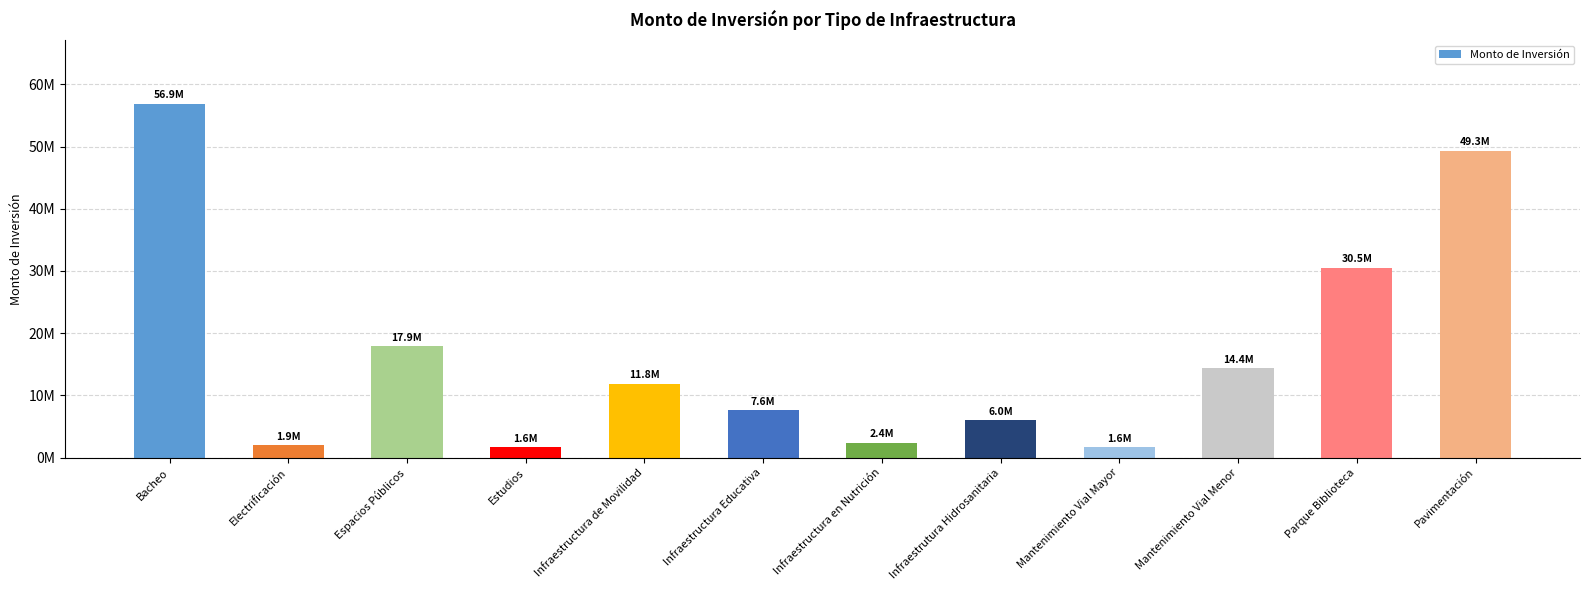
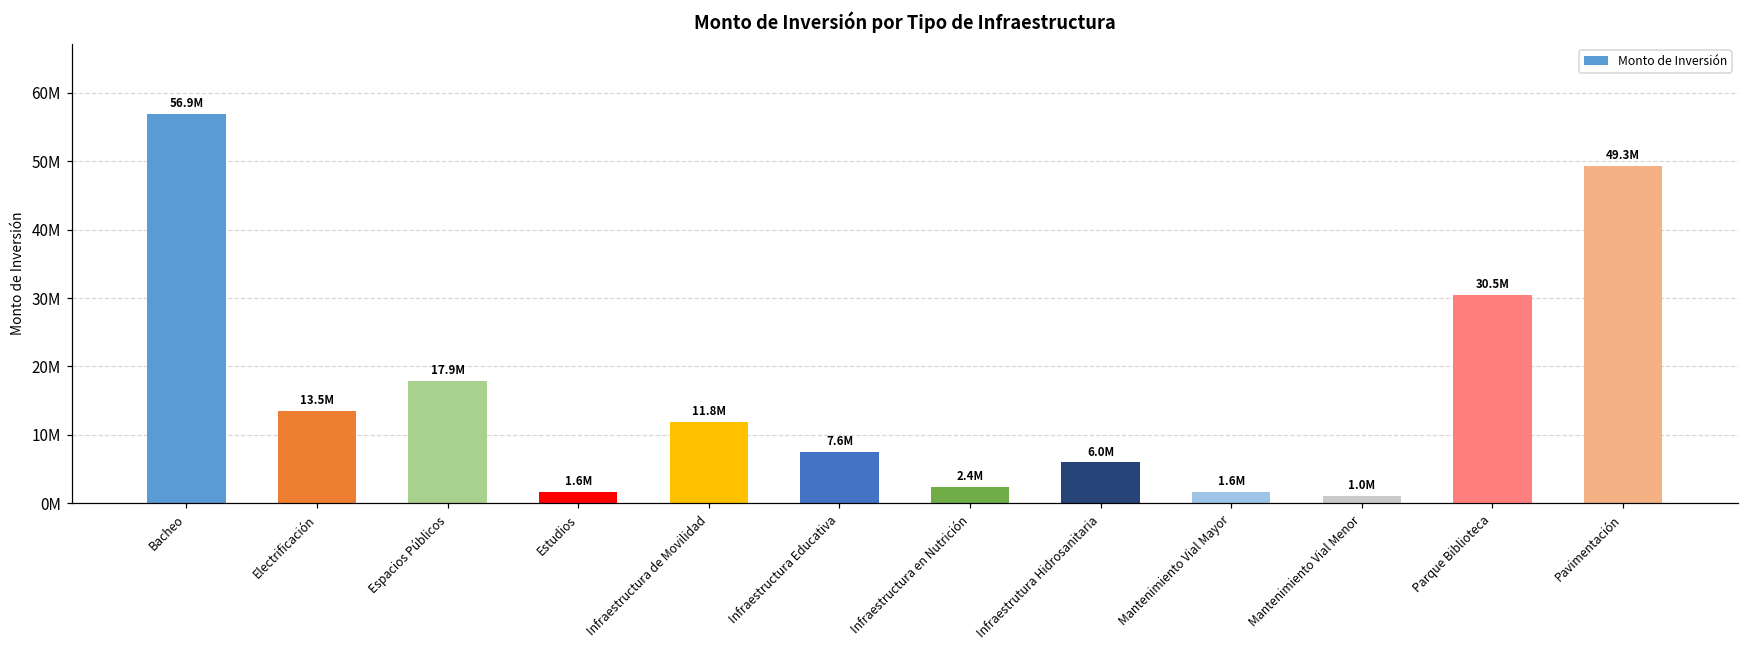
Electrificación: 1.9M -> 13.5M
Mantenimiento Vial Menor: 14.4M -> 1.0M
